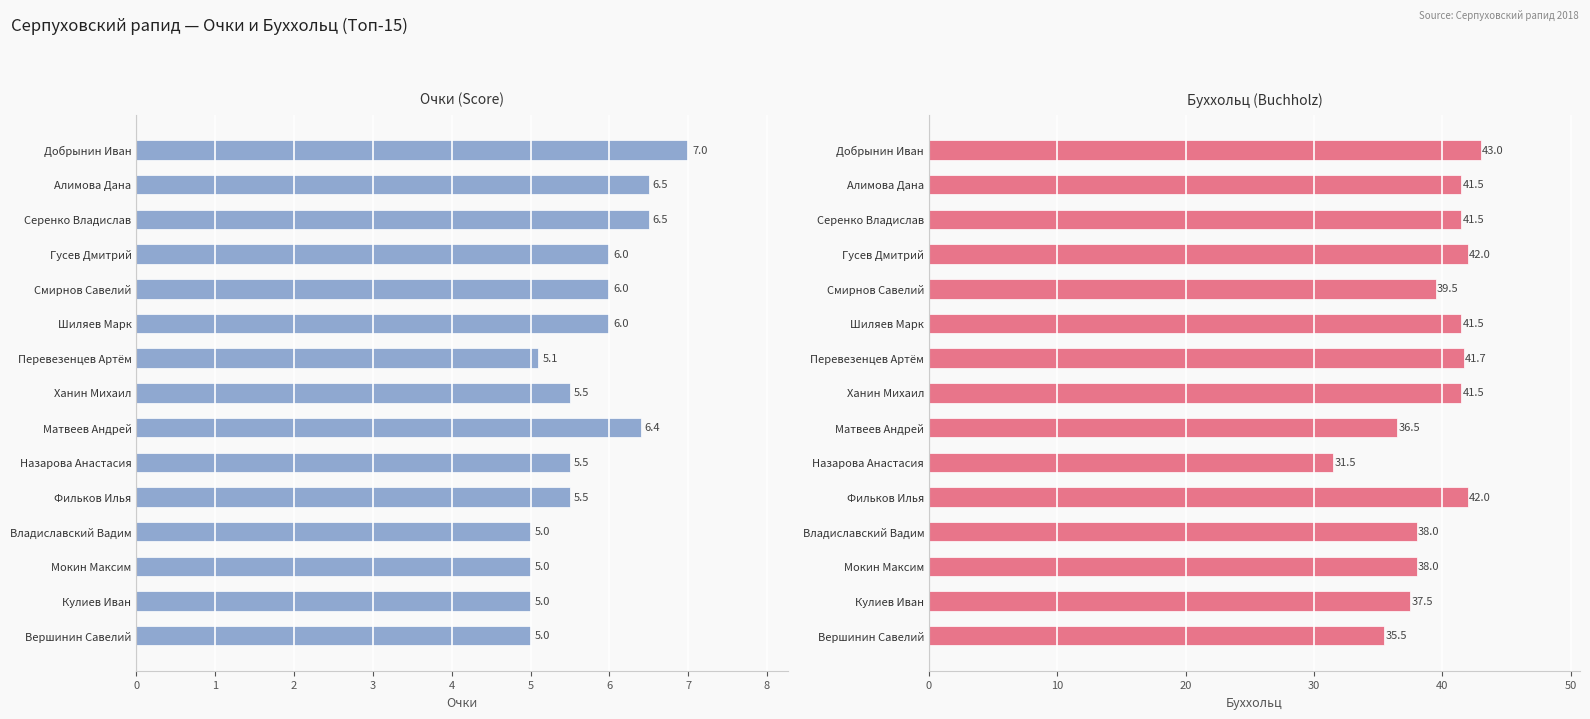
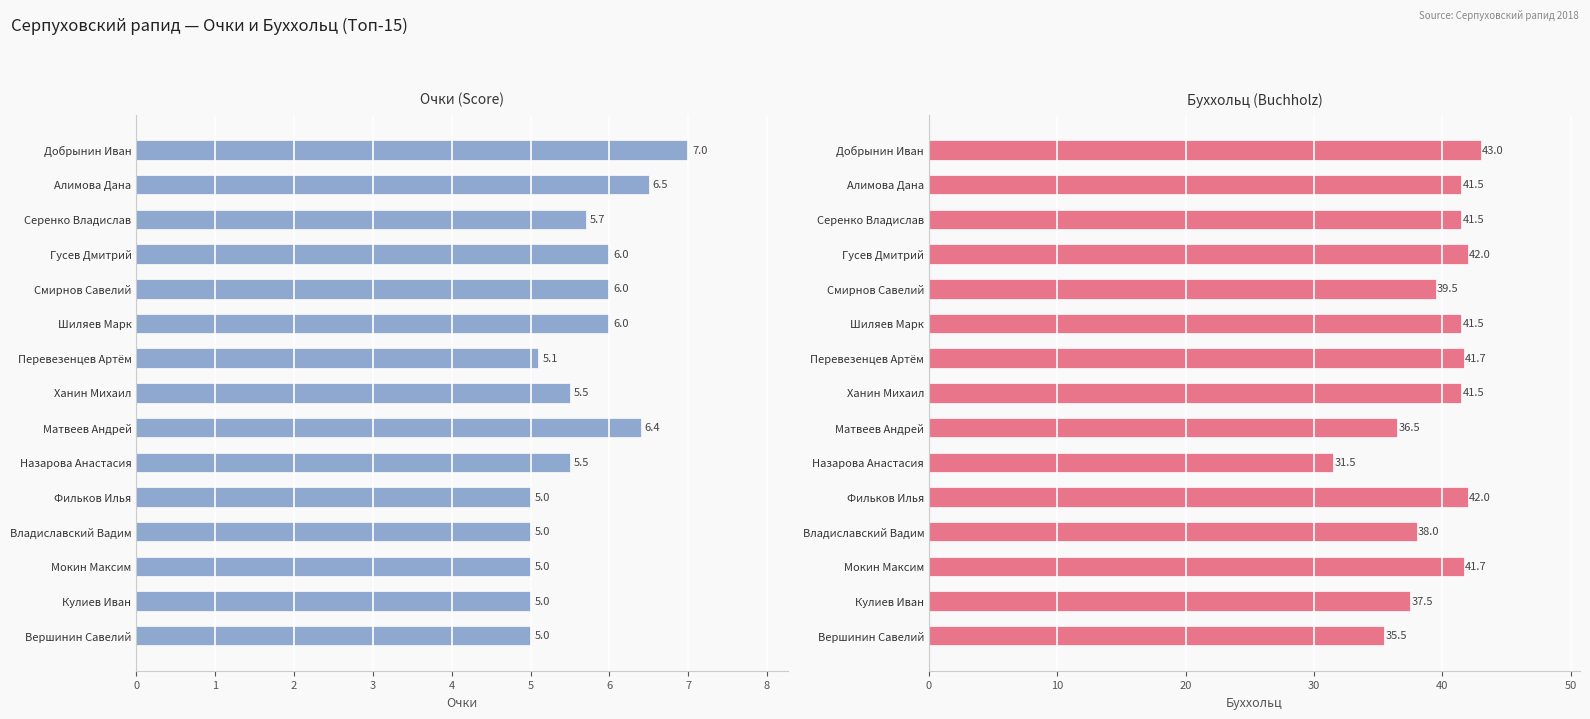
Очки (Score), Серенко Владислав: 6.5 -> 5.7
Очки (Score), Фильков Илья: 5.5 -> 5.0
Буххольц (Buchholz), Мокин Максим: 38.0 -> 41.7
